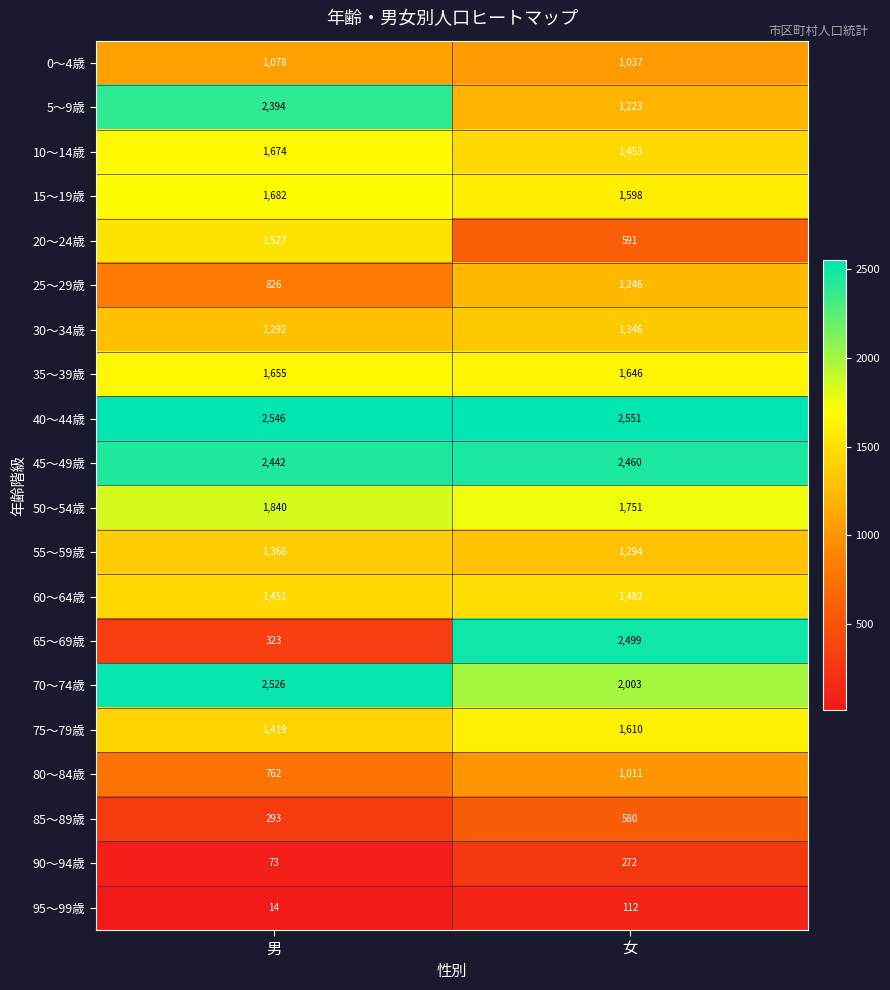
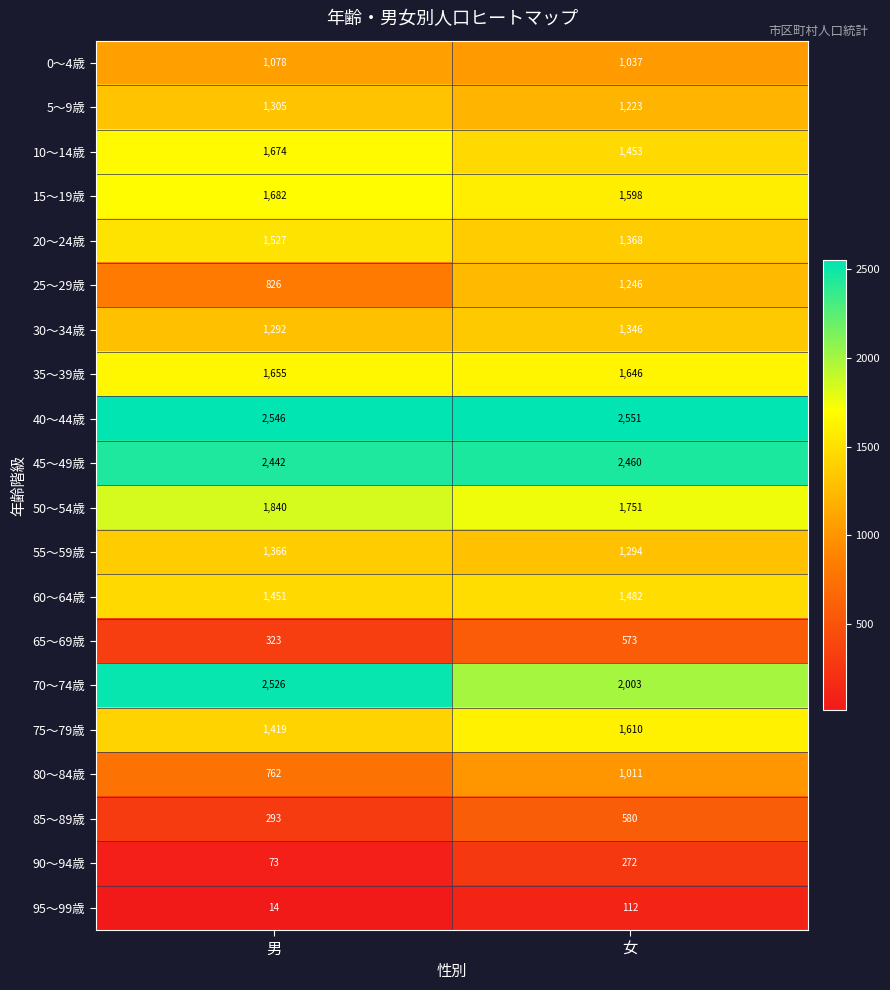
5～9歳, 男: 2,394 -> 1,305
20～24歳, 女: 591 -> 1,368
65～69歳, 女: 2,499 -> 573
